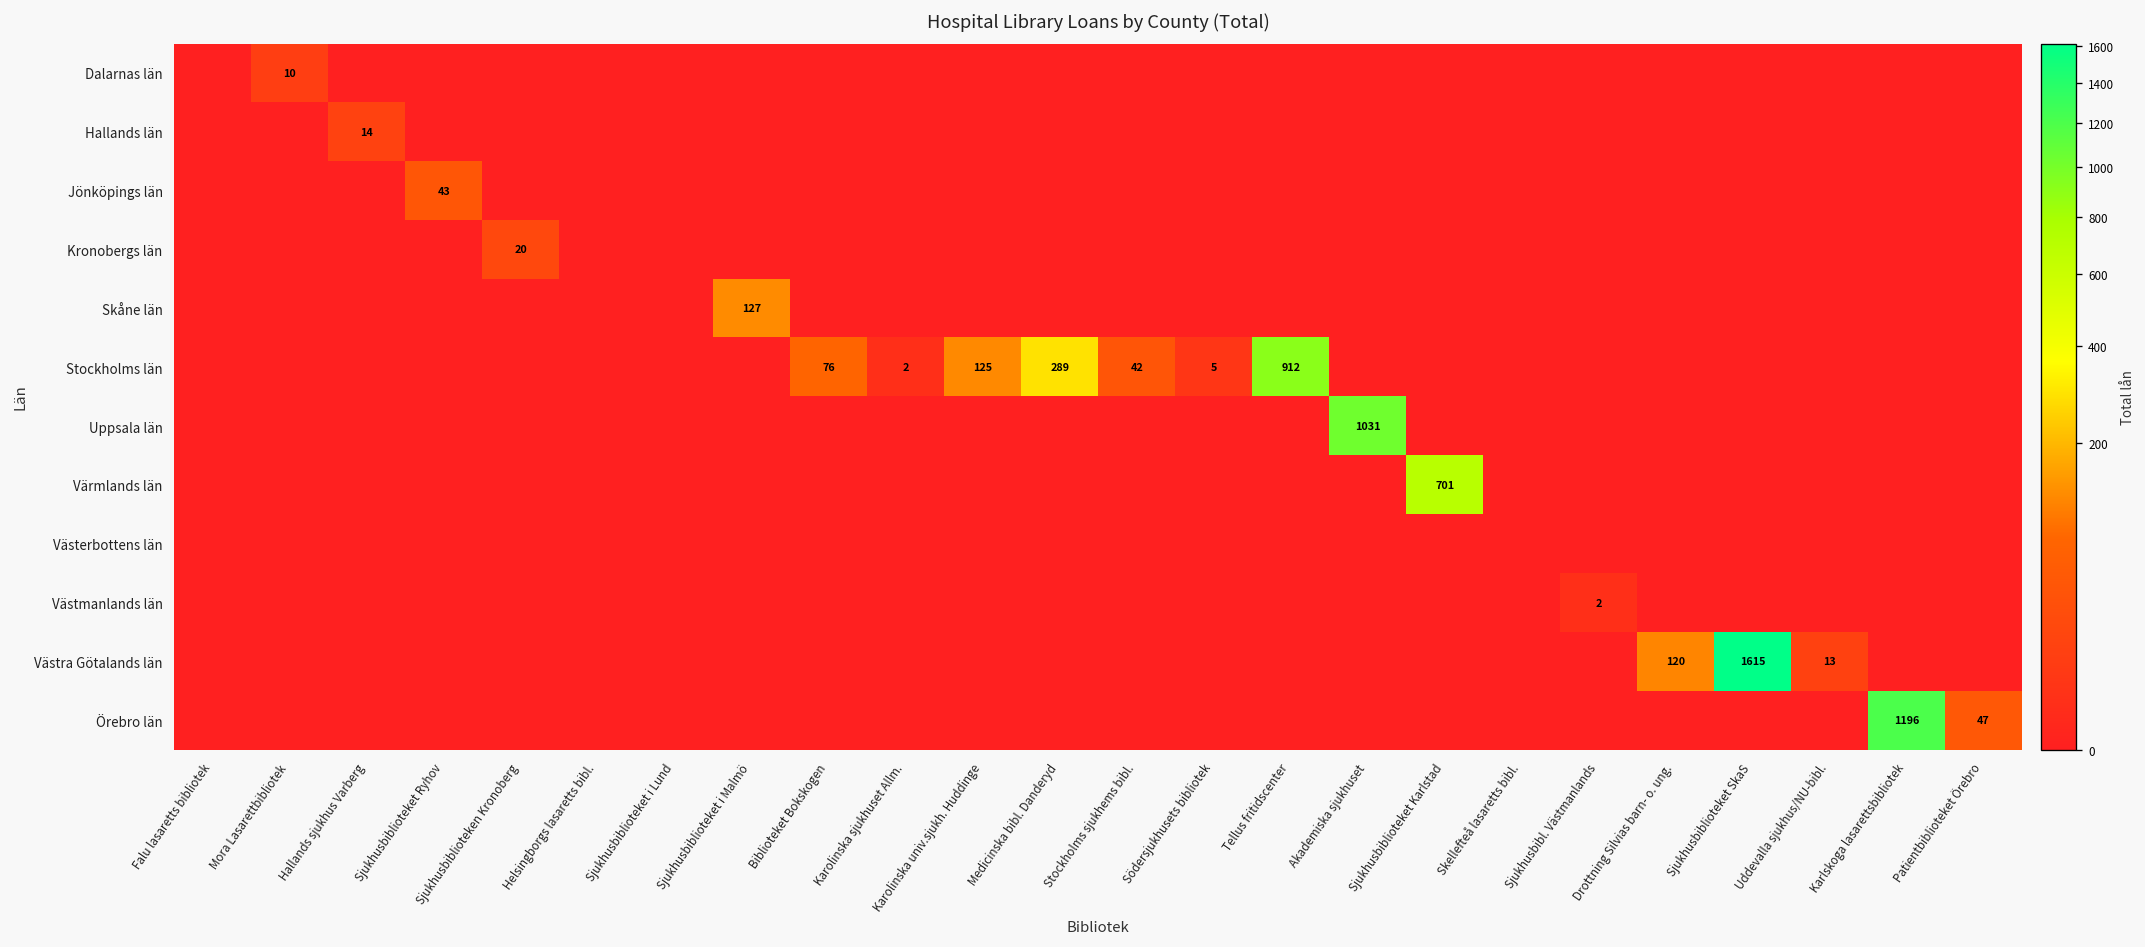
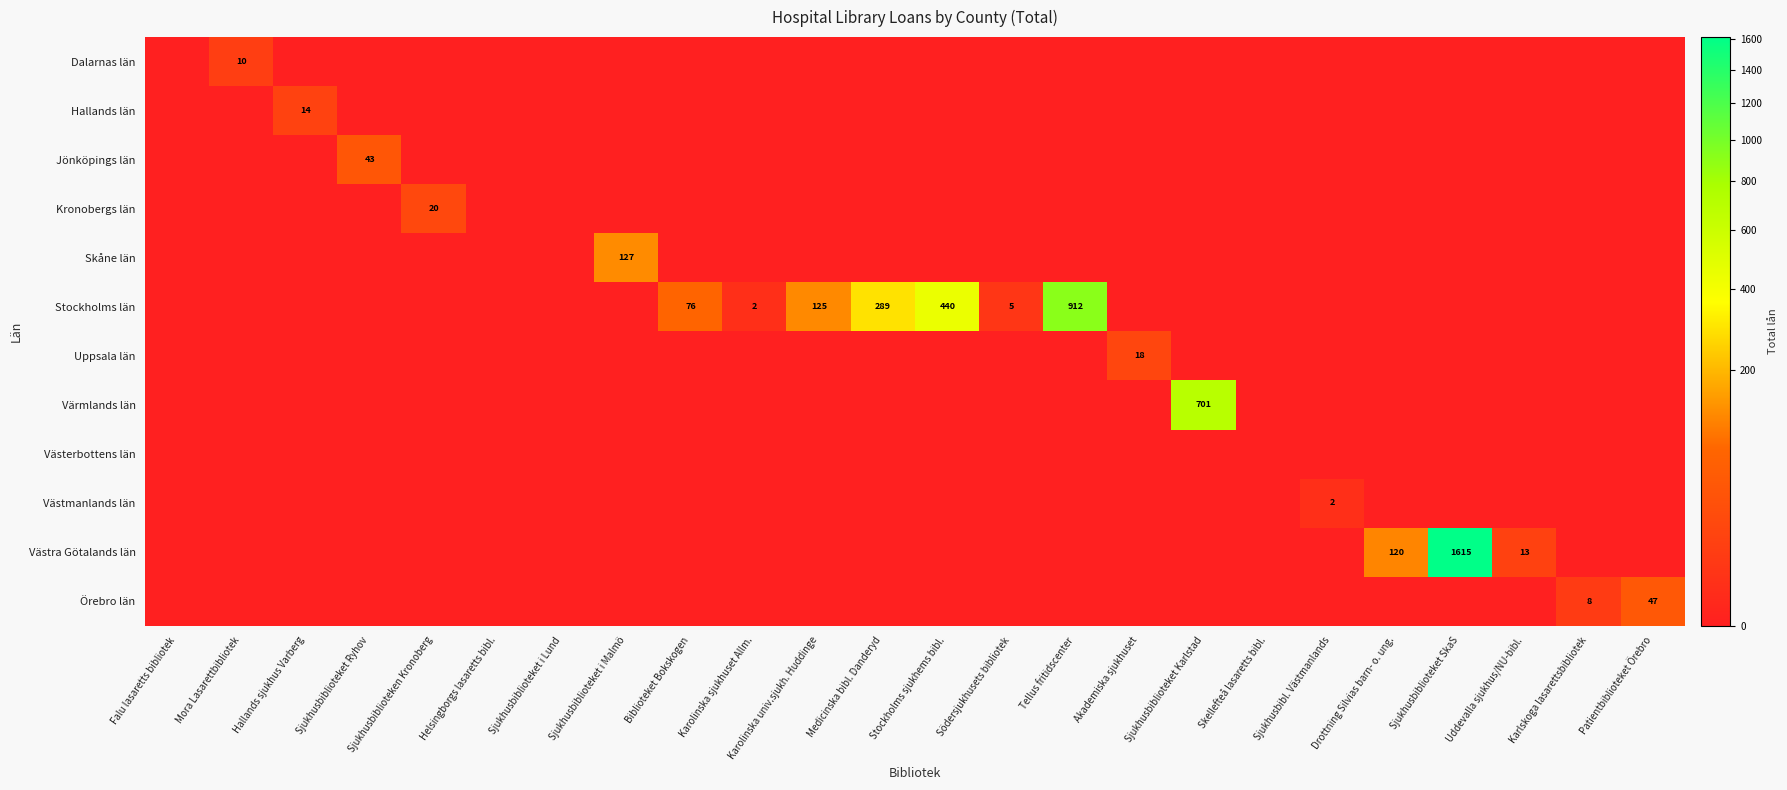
Stockholms län, Stockholms sjukhems bibl.: 42 -> 440
Uppsala län, Akademiska sjukhuset: 1031 -> 18
Örebro län, Karlskoga lasarettsbibliotek: 1196 -> 8
